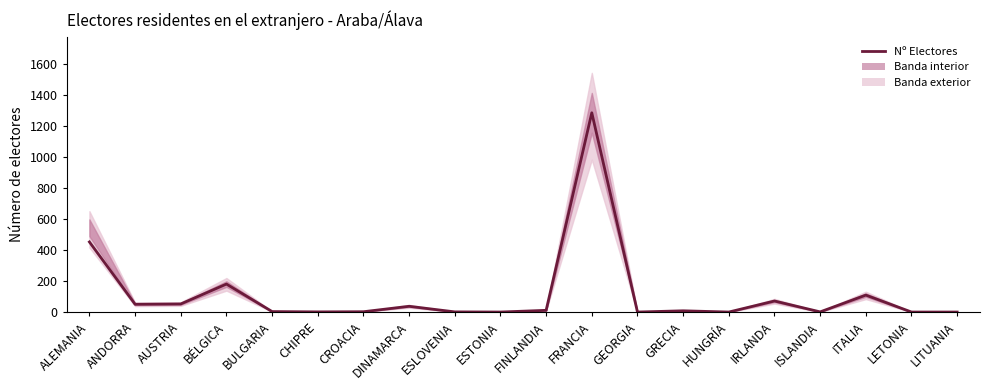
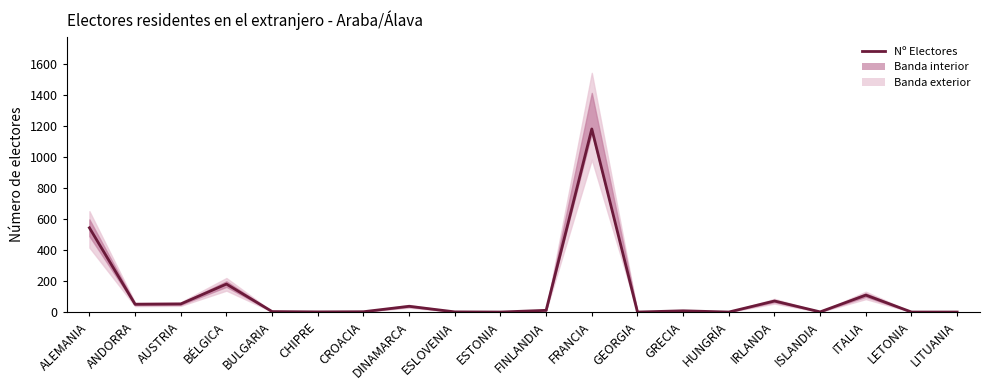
Nº Electores, ALEMANIA: 450 -> 540
Nº Electores, FRANCIA: 1280 -> 1180
